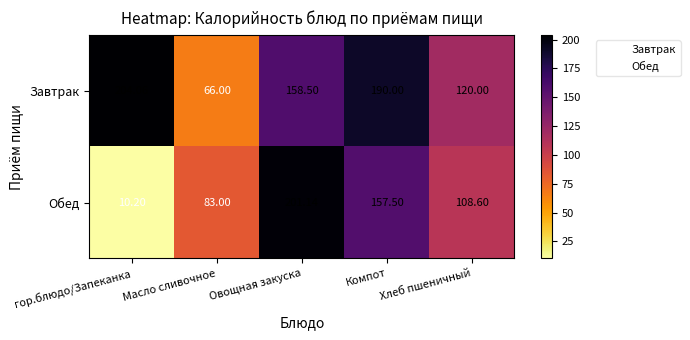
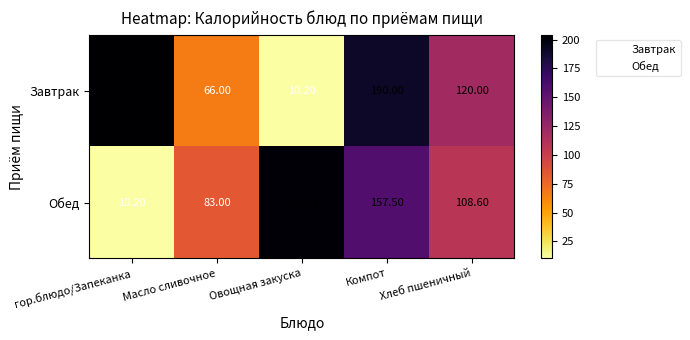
Завтрак, Овощная закуска: 158.50 -> 10.20
